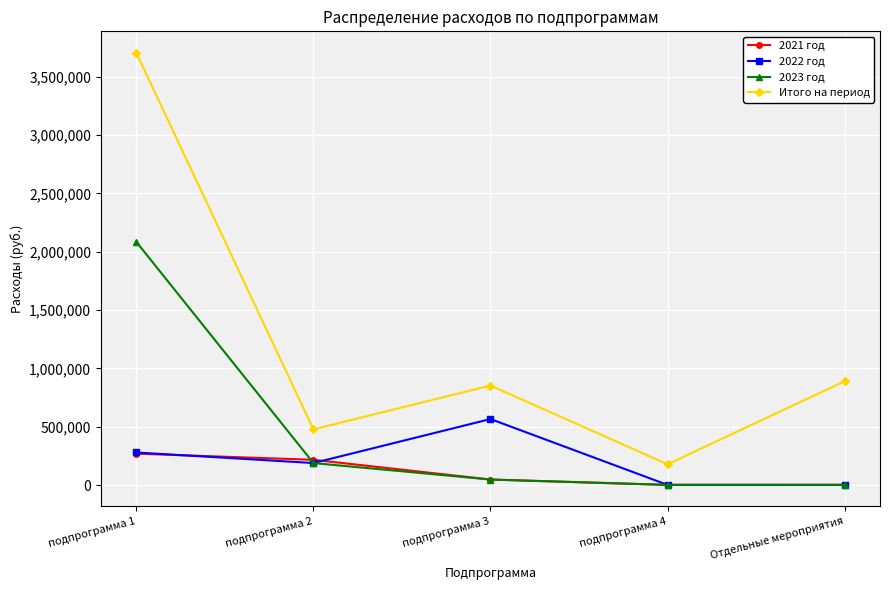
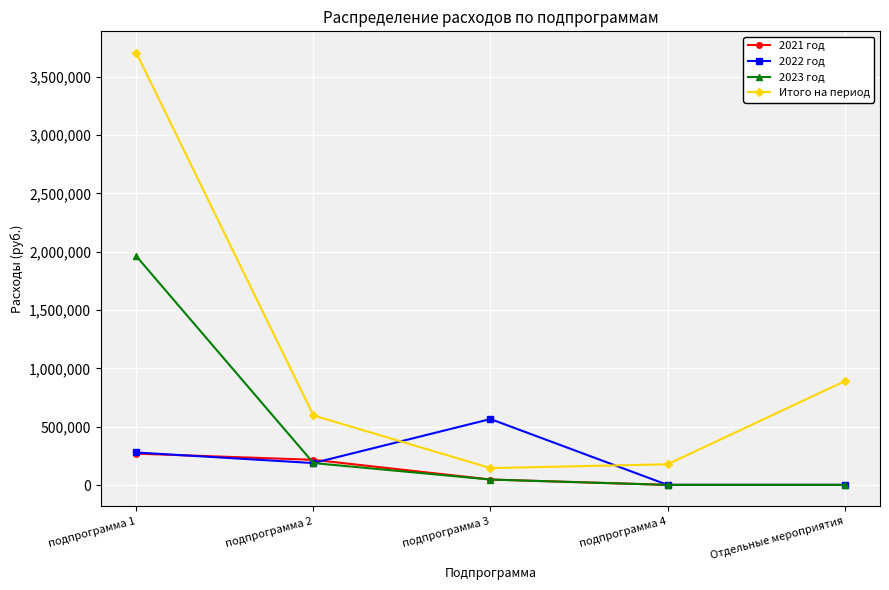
2023 год, подпрограмма 1: 2,080,000 -> 1,960,000
Итого на период, подпрограмма 2: 480,000 -> 600,000
Итого на период, подпрограмма 3: 850,000 -> 150,000
